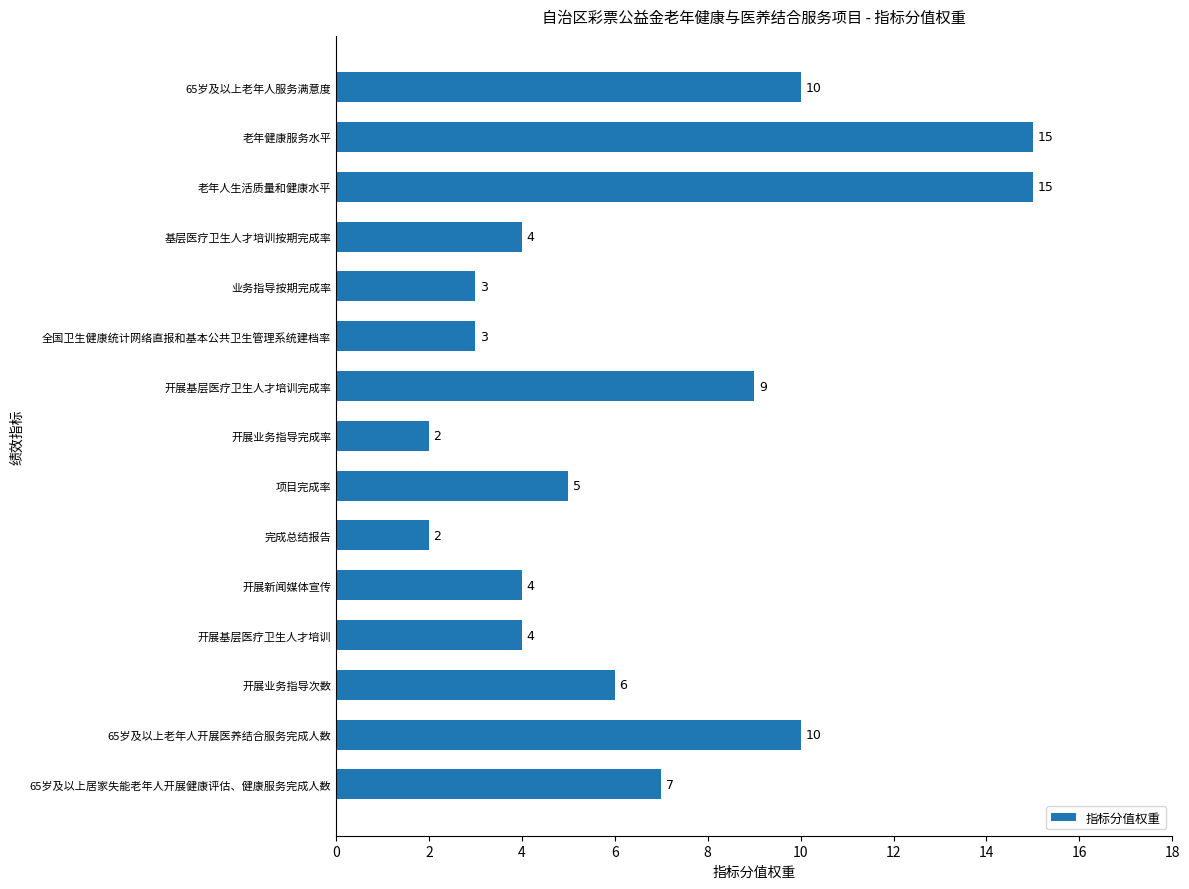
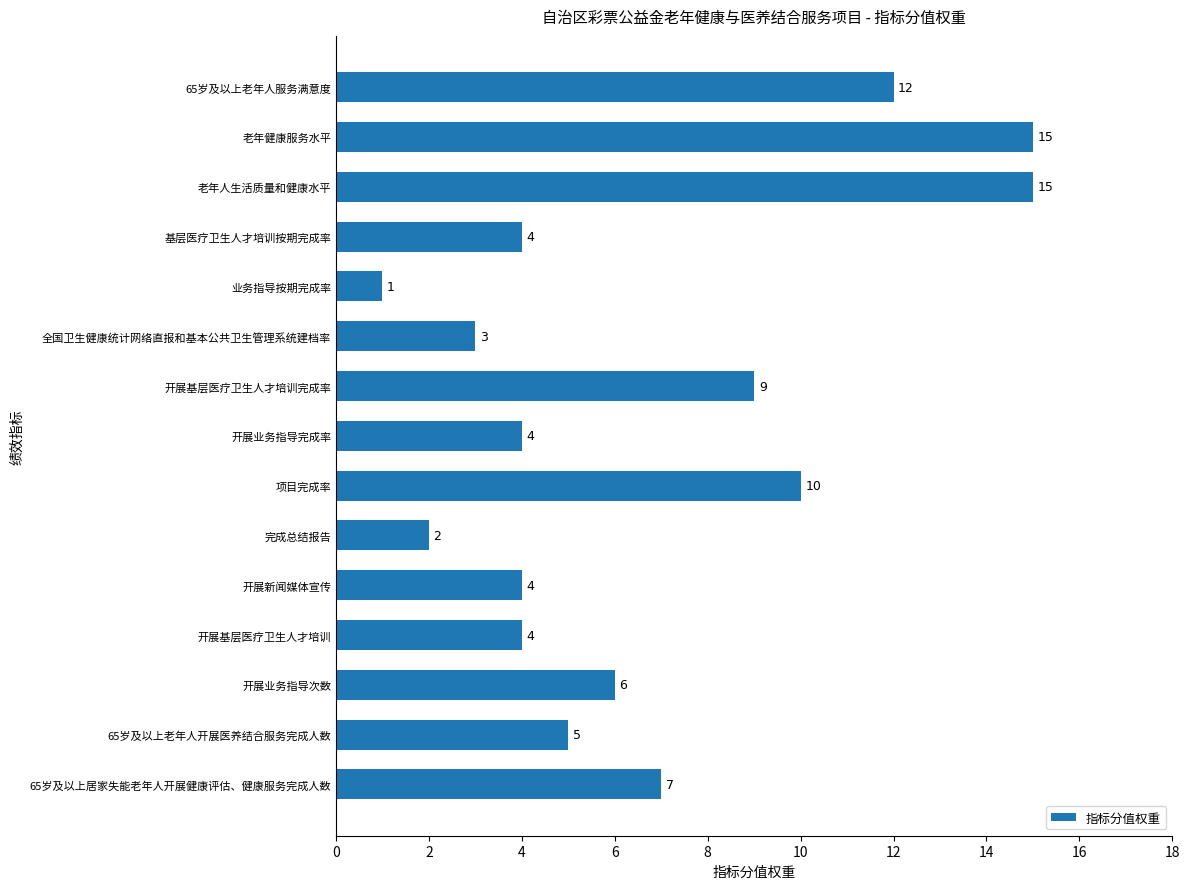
65岁及以上老年人服务满意度: 10 -> 12
业务指导按期完成率: 3 -> 1
开展业务指导完成率: 2 -> 4
项目完成率: 5 -> 10
65岁及以上老年人开展医养结合服务完成人数: 10 -> 5
